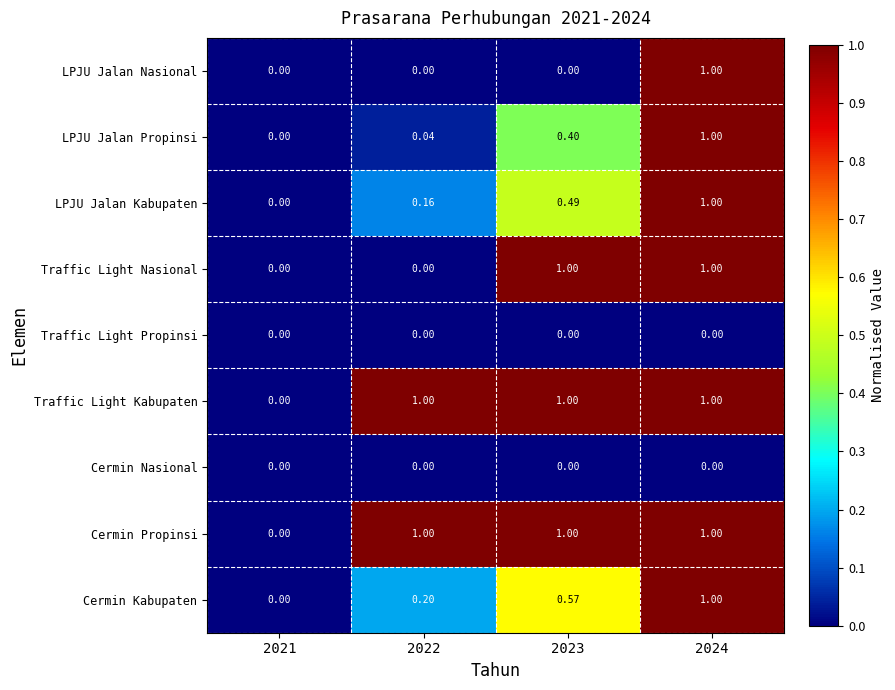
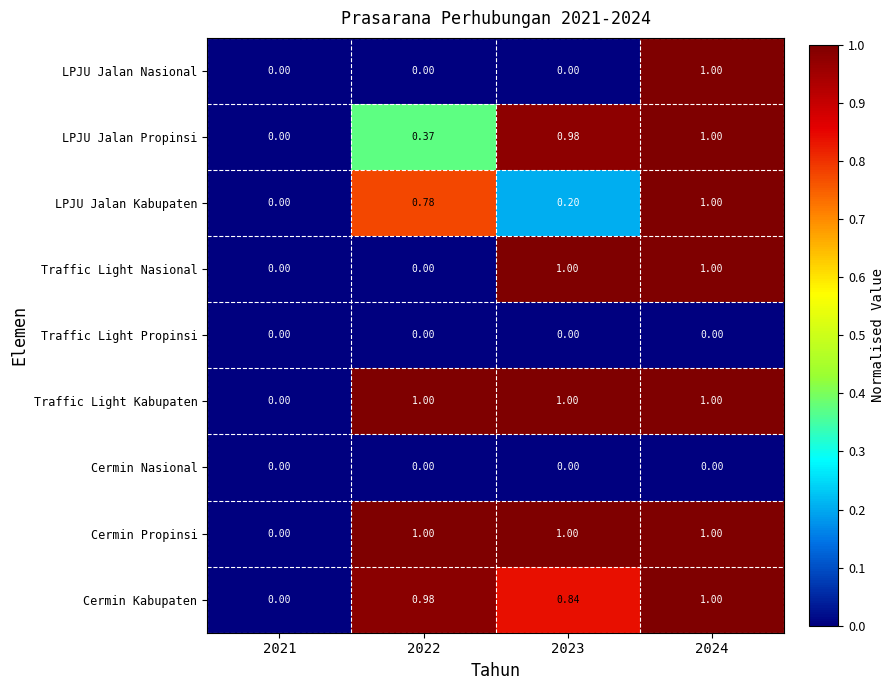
LPJU Jalan Propinsi, 2022: 0.04 -> 0.37
LPJU Jalan Propinsi, 2023: 0.40 -> 0.98
LPJU Jalan Kabupaten, 2022: 0.16 -> 0.78
LPJU Jalan Kabupaten, 2023: 0.49 -> 0.20
Cermin Kabupaten, 2022: 0.20 -> 0.98
Cermin Kabupaten, 2023: 0.57 -> 0.84
